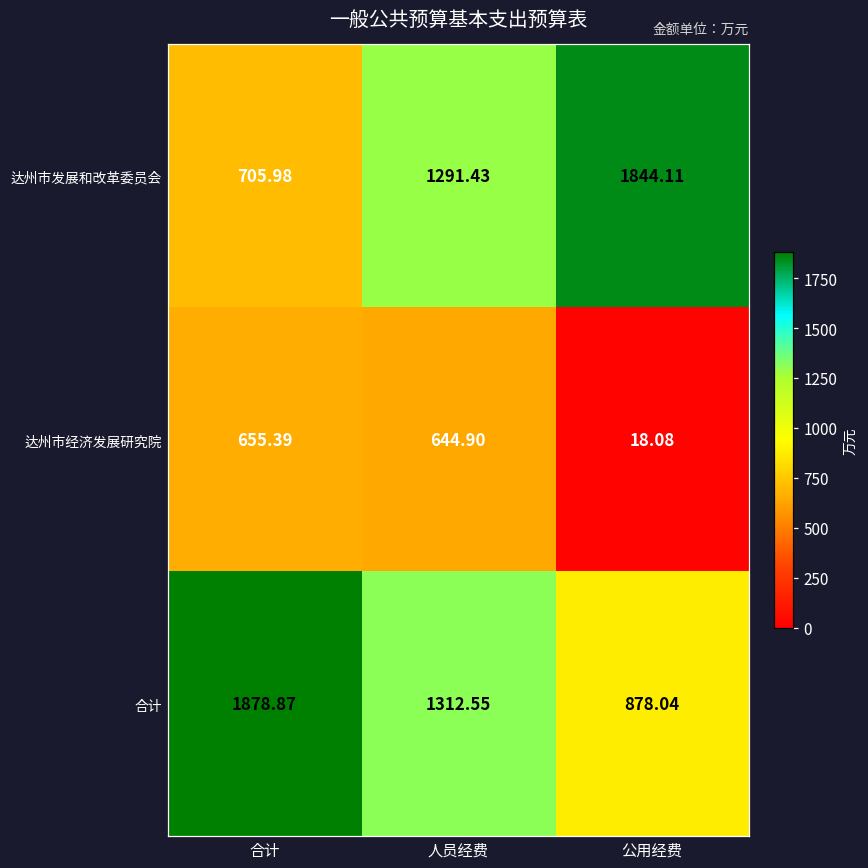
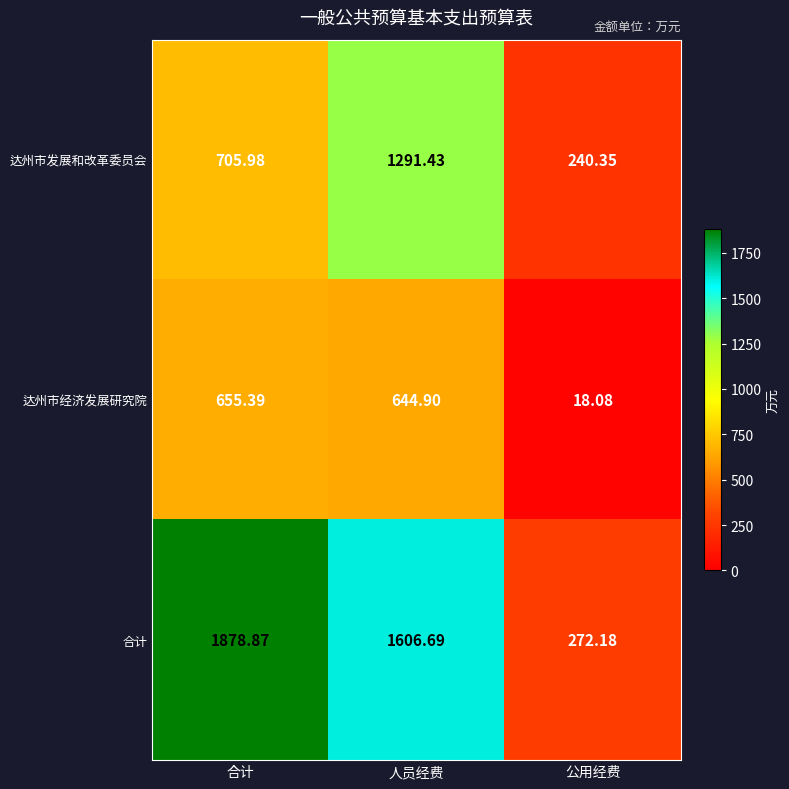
达州市发展和改革委员会, 公用经费: 1844.11 -> 240.35
合计, 人员经费: 1312.55 -> 1606.69
合计, 公用经费: 878.04 -> 272.18
